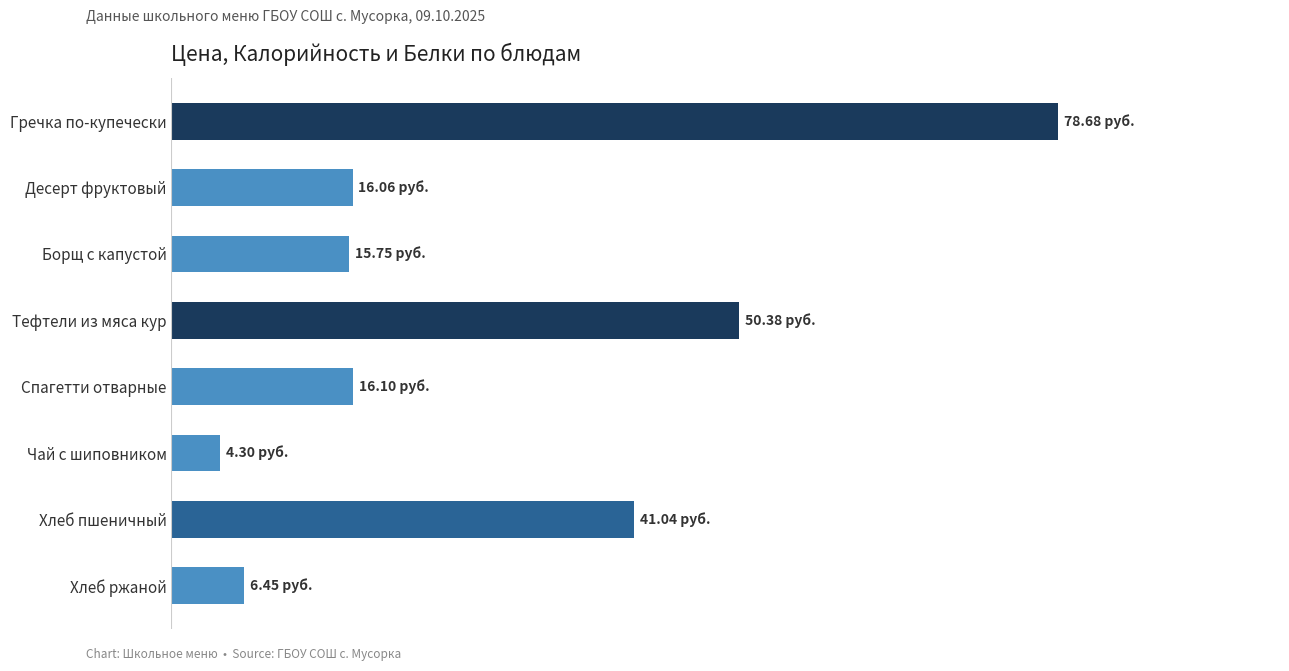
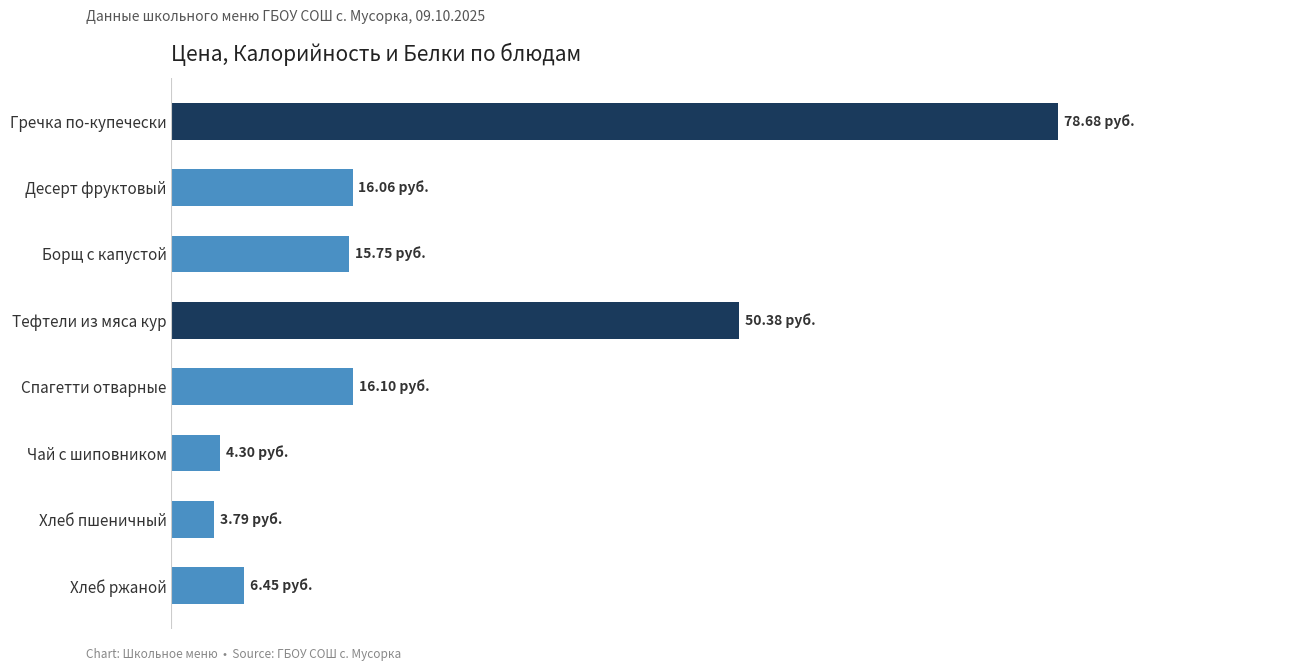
Хлеб пшеничный: 41.04 -> 3.79
